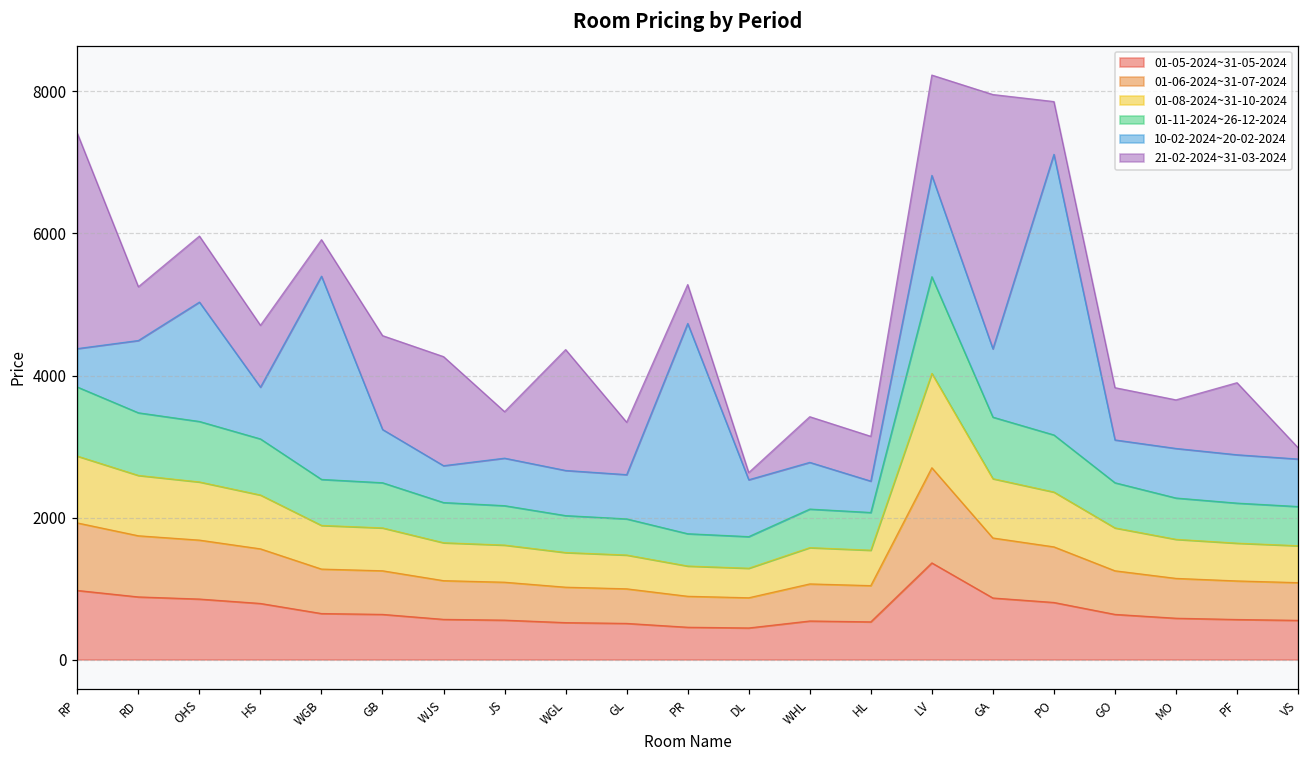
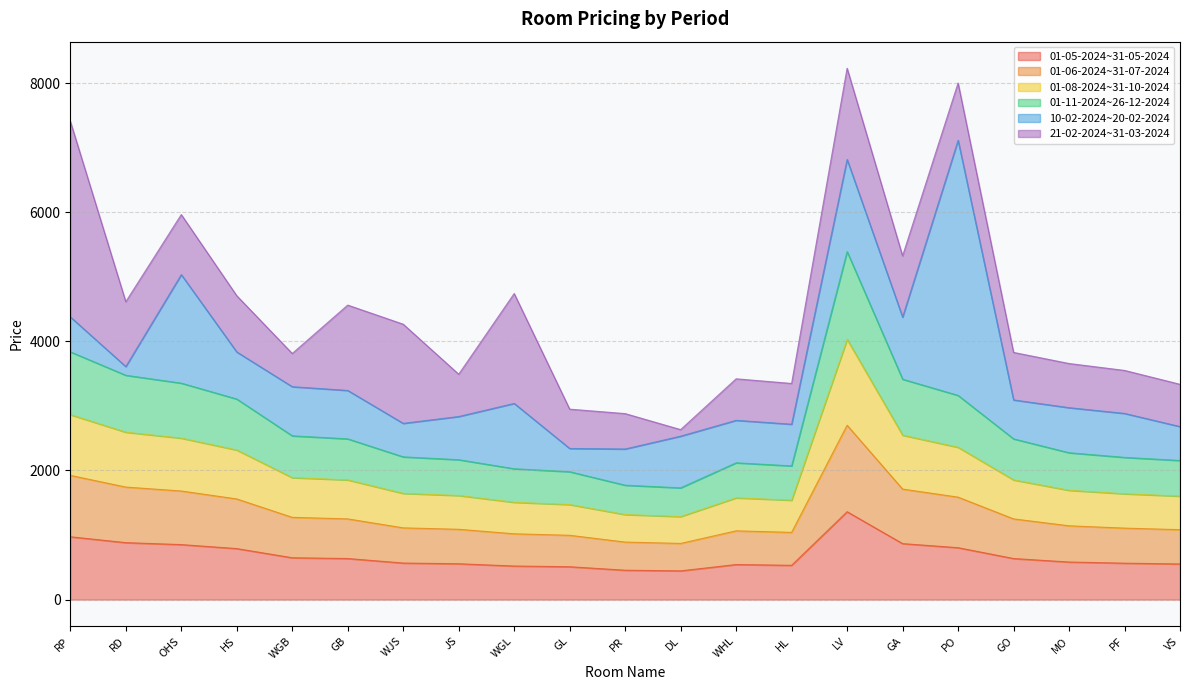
10-02-2024~20-02-2024, RD: 1000 -> 100
21-02-2024~31-03-2024, RD: 800 -> 1000
10-02-2024~20-02-2024, WGB: 2900 -> 800
10-02-2024~20-02-2024, WGL: 600 -> 1000
10-02-2024~20-02-2024, GL: 600 -> 400
21-02-2024~31-03-2024, GL: 700 -> 600
10-02-2024~20-02-2024, PR: 3000 -> 600
10-02-2024~20-02-2024, HL: 400 -> 600
21-02-2024~31-03-2024, GA: 3600 -> 900
21-02-2024~31-03-2024, PO: 700 -> 900
21-02-2024~31-03-2024, PF: 1000 -> 700
10-02-2024~20-02-2024, VS: 700 -> 500
21-02-2024~31-03-2024, VS: 200 -> 700
